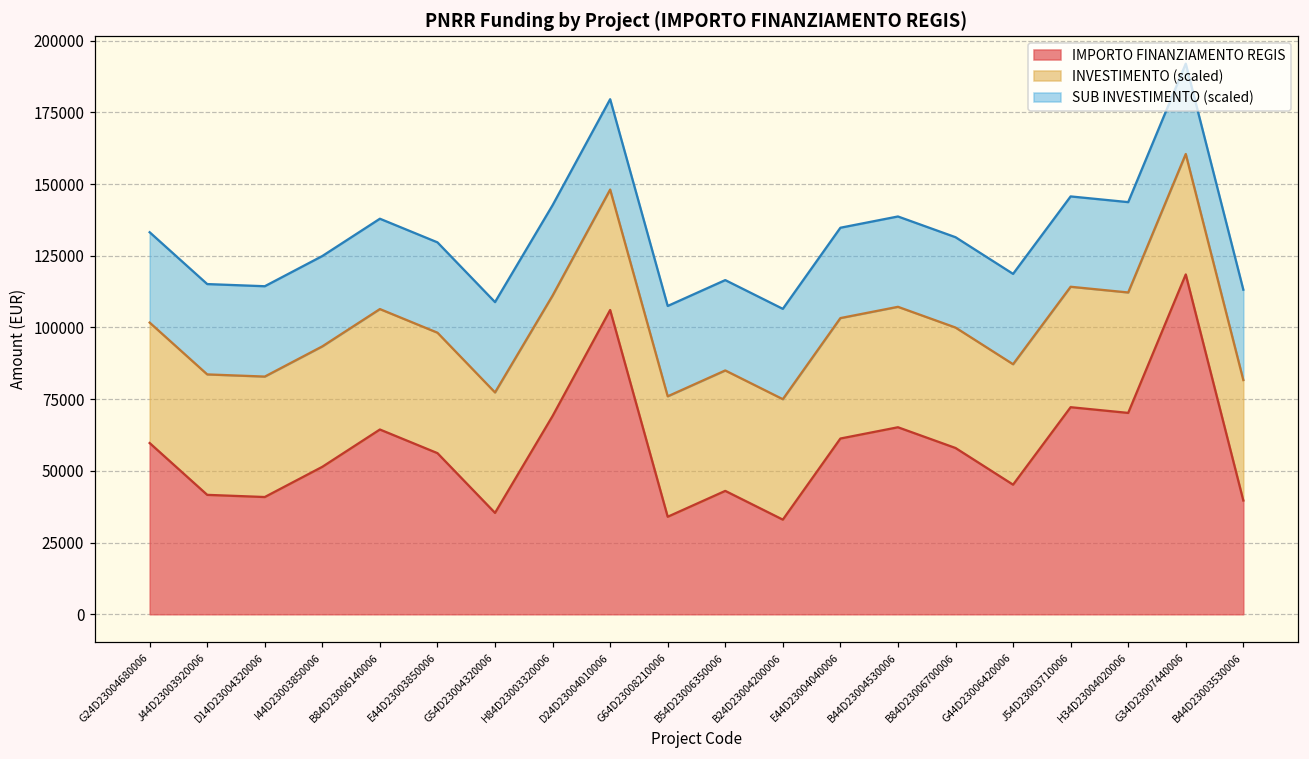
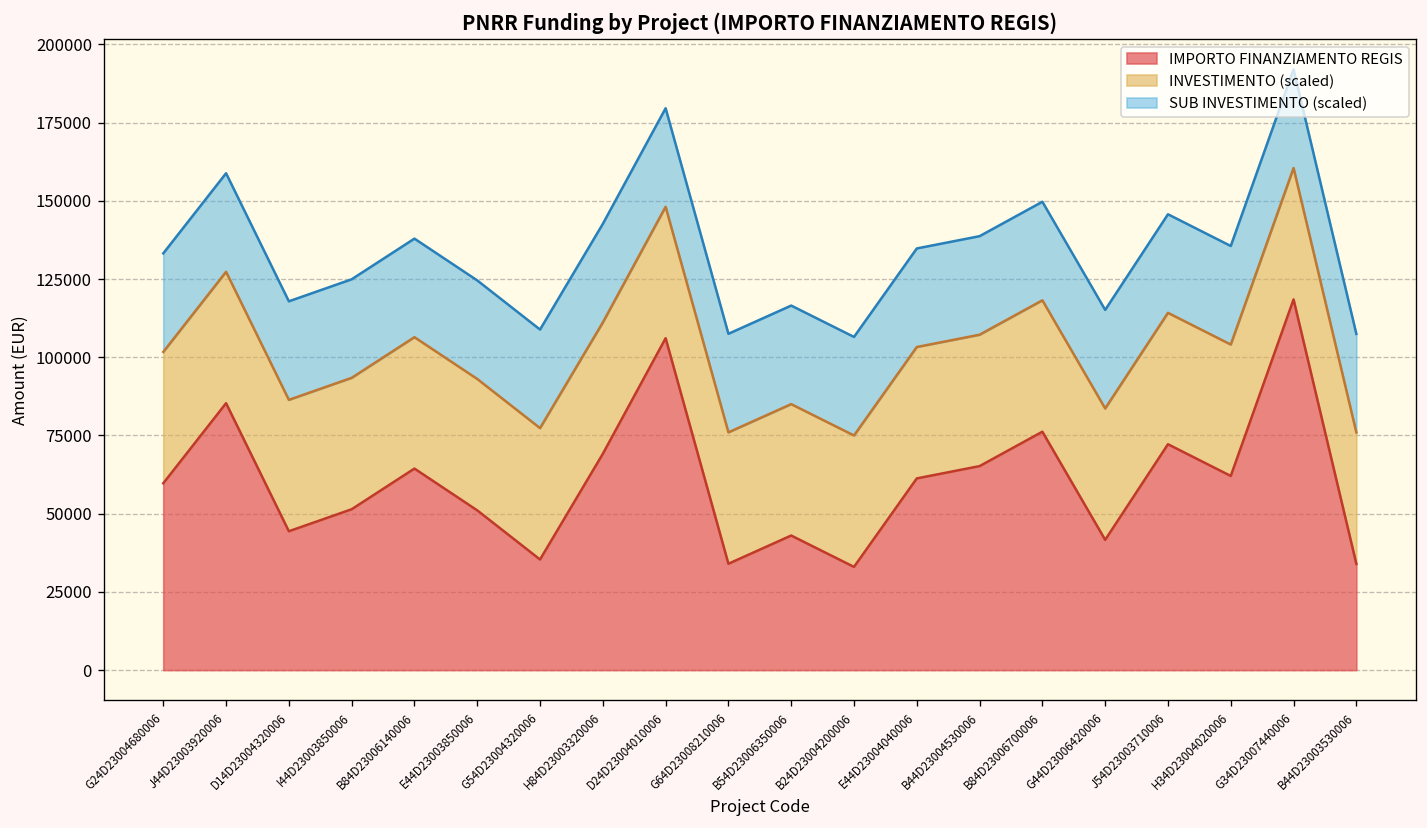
IMPORTO FINANZIAMENTO REGIS, J44D23003920006: 42000 -> 85000
IMPORTO FINANZIAMENTO REGIS, D14D23004320006: 41000 -> 44000
IMPORTO FINANZIAMENTO REGIS, E44D23003850006: 56000 -> 51000
IMPORTO FINANZIAMENTO REGIS, B84D23006700006: 58000 -> 76000
IMPORTO FINANZIAMENTO REGIS, G44D23006420006: 45000 -> 42000
IMPORTO FINANZIAMENTO REGIS, H34D23004020006: 70000 -> 62000
IMPORTO FINANZIAMENTO REGIS, B44D23003530006: 40000 -> 34000
